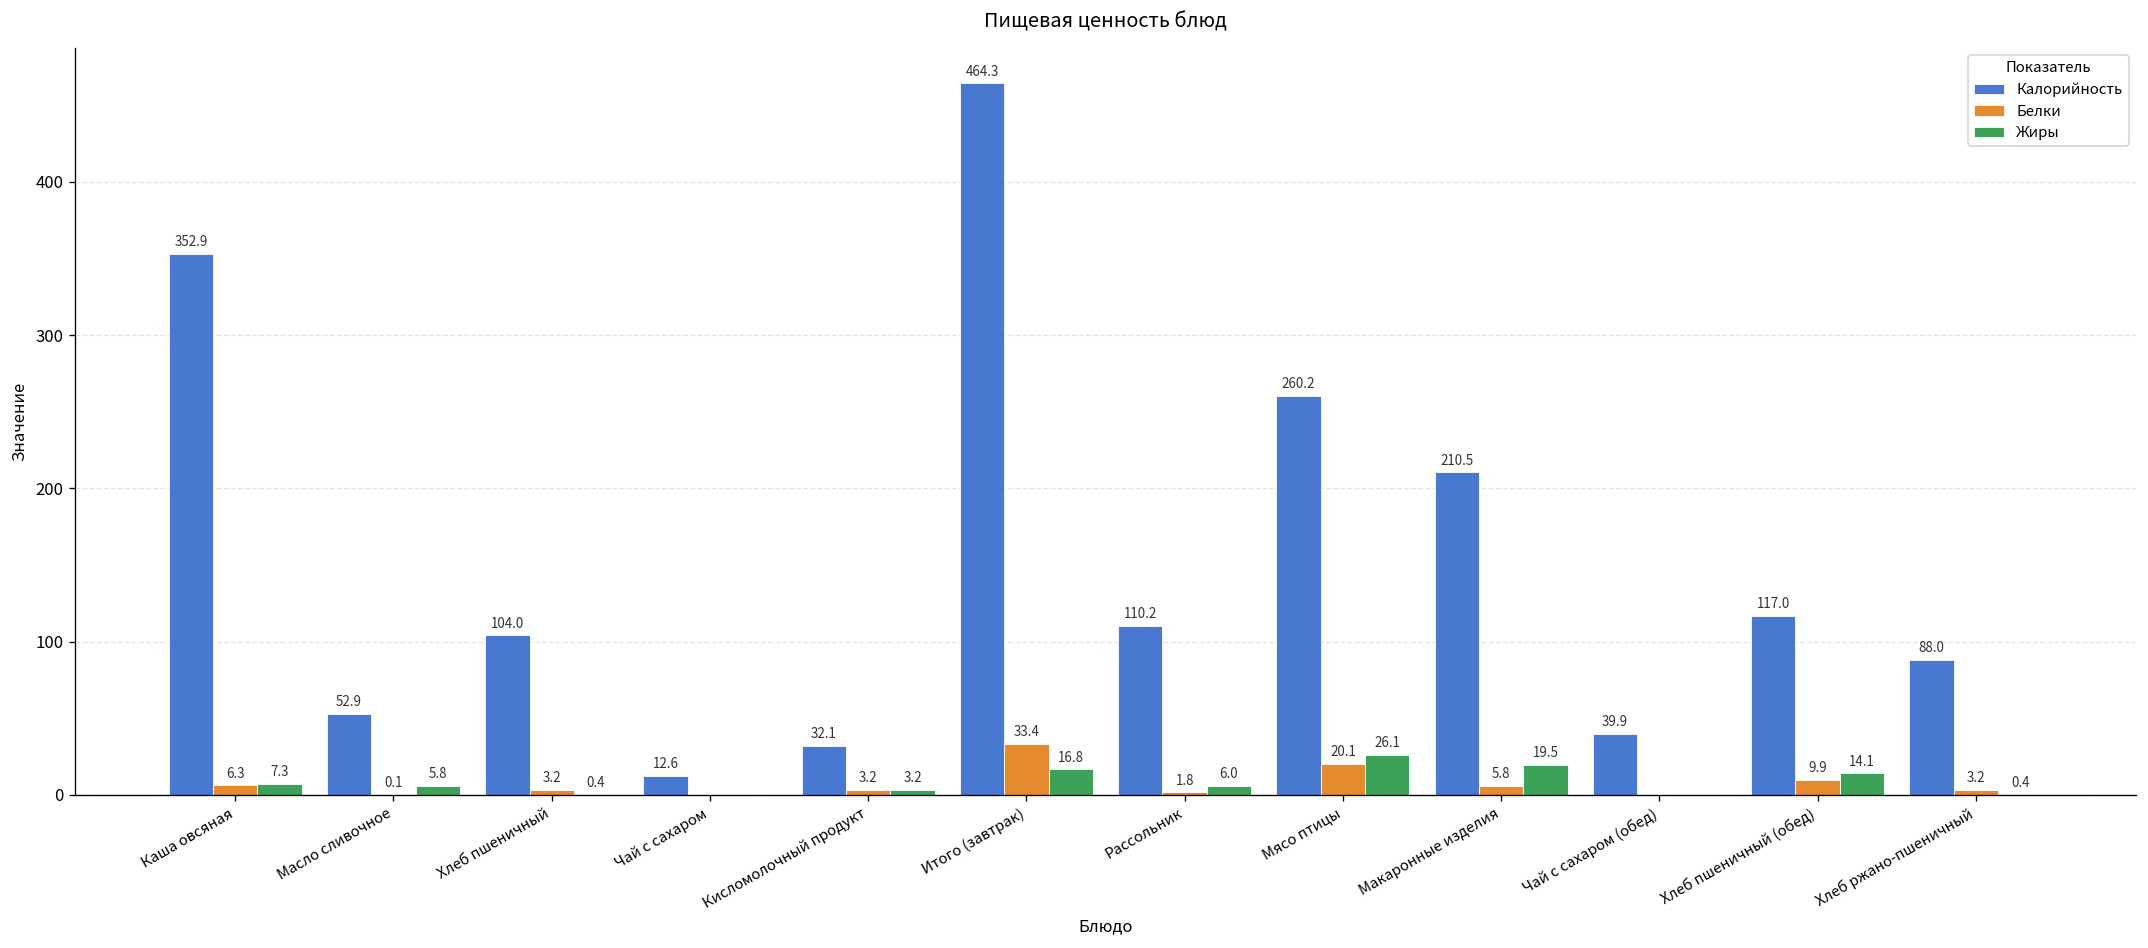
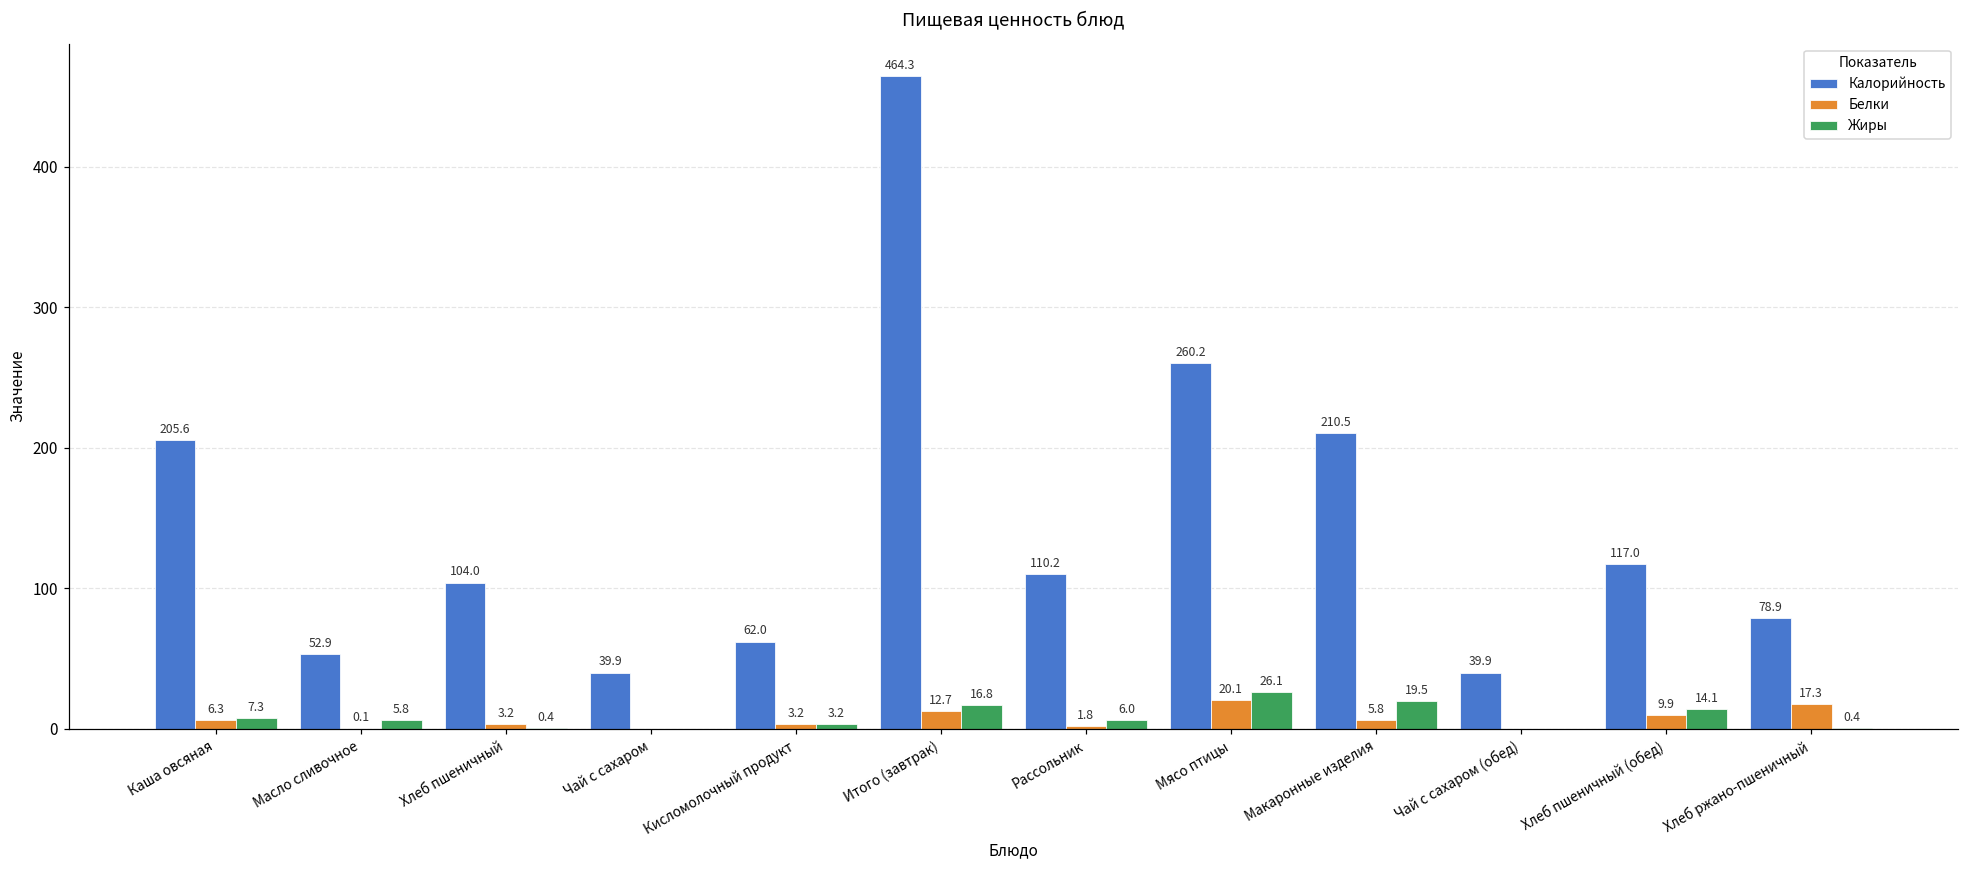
Калорийность, Каша овсяная: 352.9 -> 205.6
Калорийность, Чай с сахаром: 12.6 -> 39.9
Калорийность, Кисломолочный продукт: 32.1 -> 62.0
Белки, Итого (завтрак): 33.4 -> 12.7
Калорийность, Хлеб ржано-пшеничный: 88.0 -> 78.9
Белки, Хлеб ржано-пшеничный: 3.2 -> 17.3
